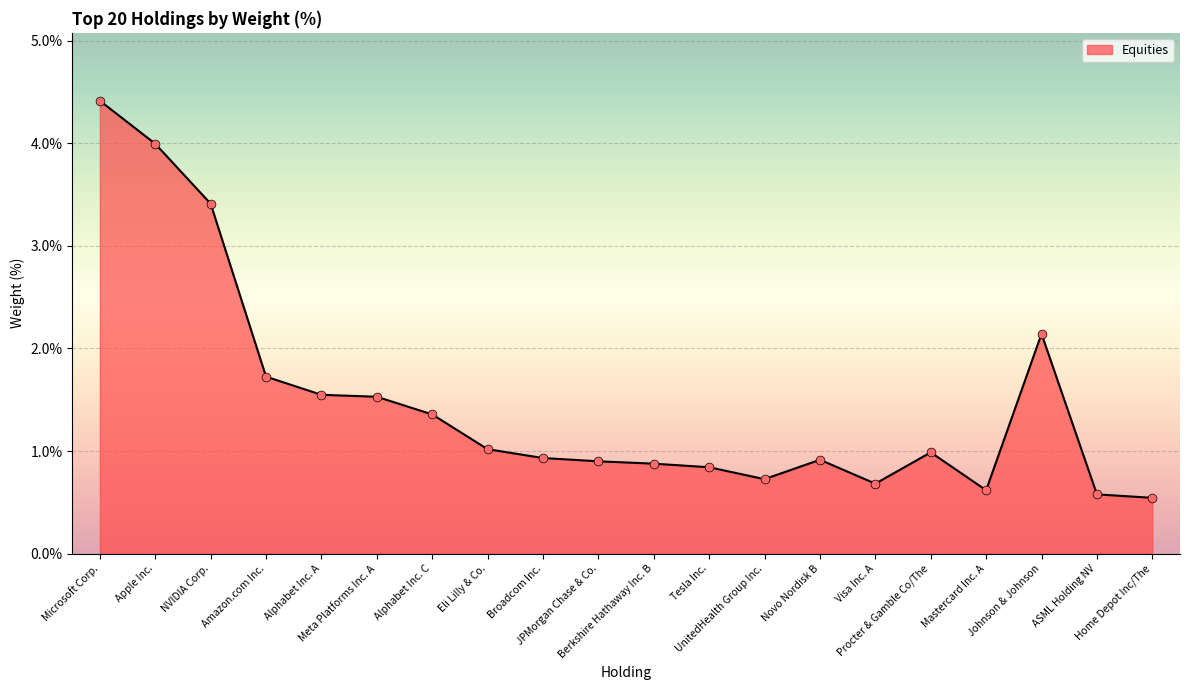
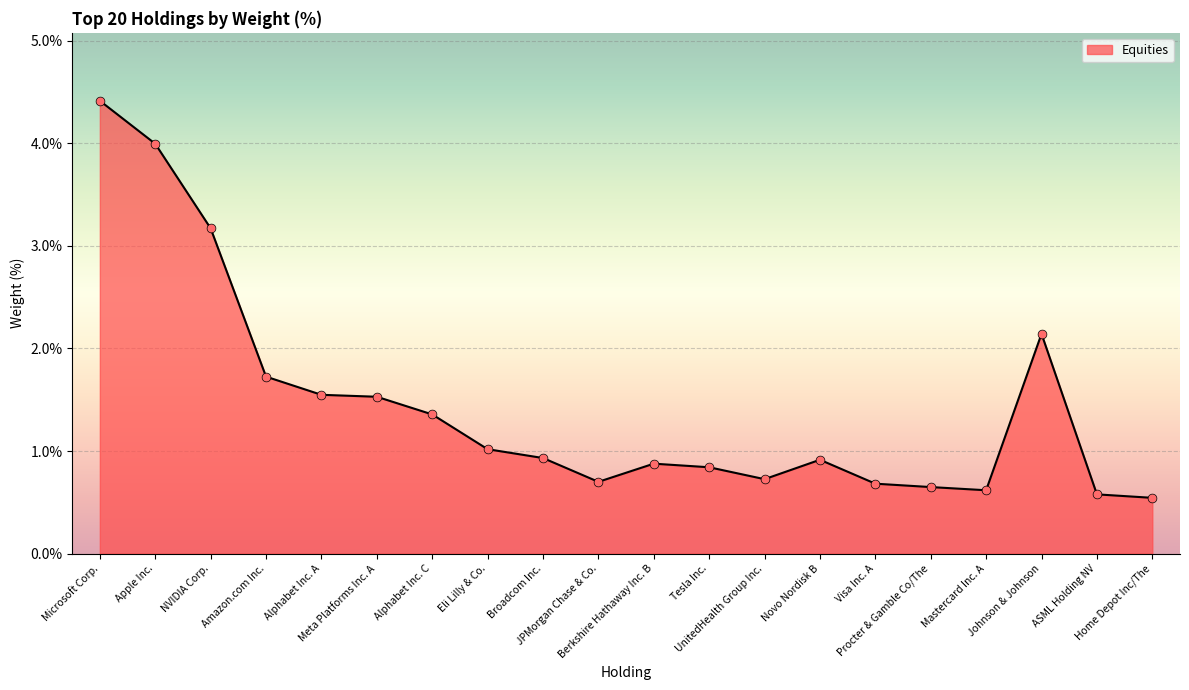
NVIDIA Corp.: 3.41% -> 3.17%
JPMorgan Chase & Co.: 0.9% -> 0.7%
Procter & Gamble Co/The: 0.99% -> 0.65%
